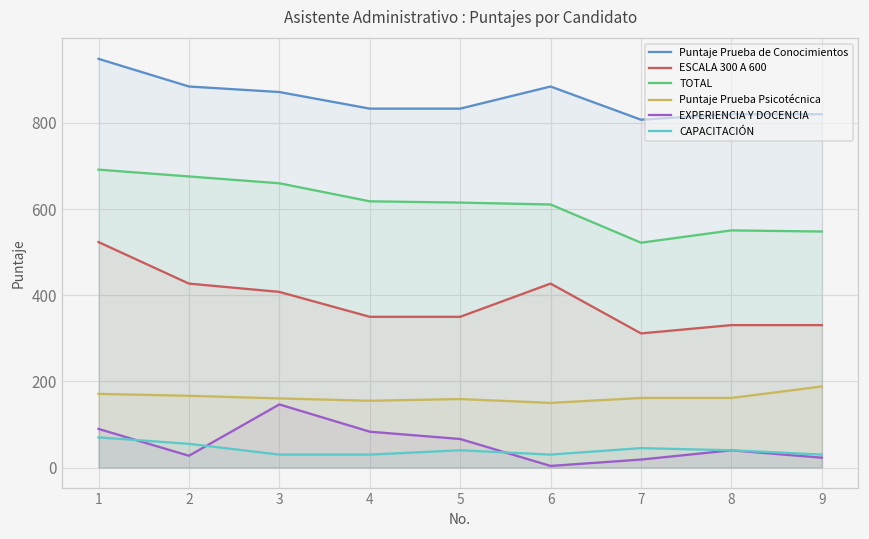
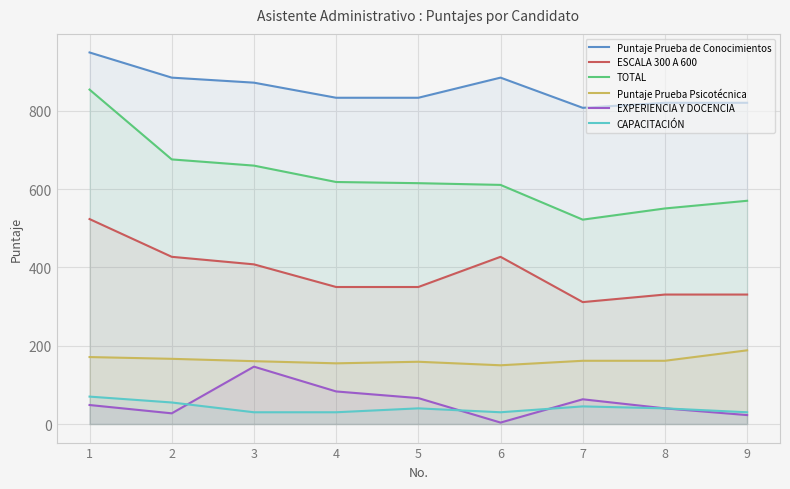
TOTAL, 1: 690 -> 850
EXPERIENCIA Y DOCENCIA, 1: 90 -> 50
EXPERIENCIA Y DOCENCIA, 7: 20 -> 60
TOTAL, 9: 550 -> 570
